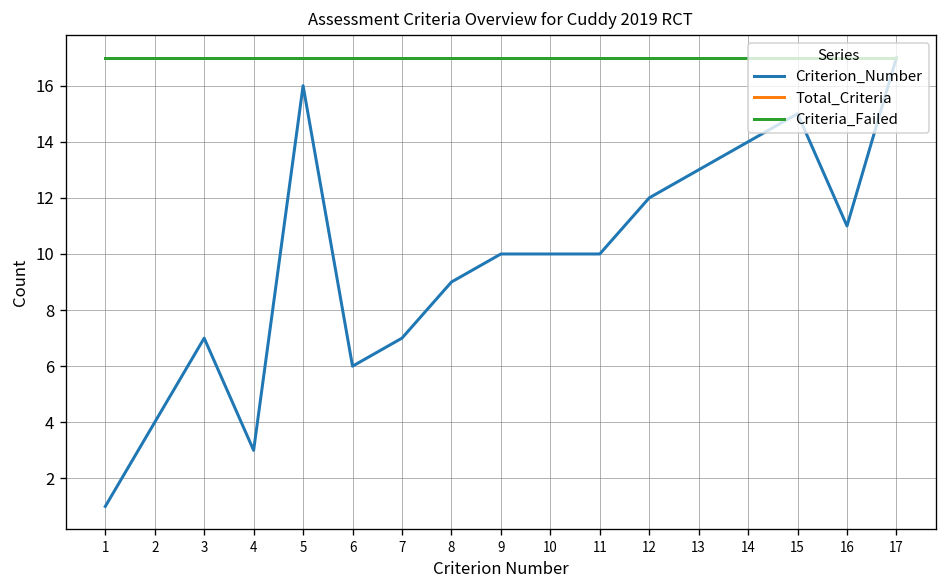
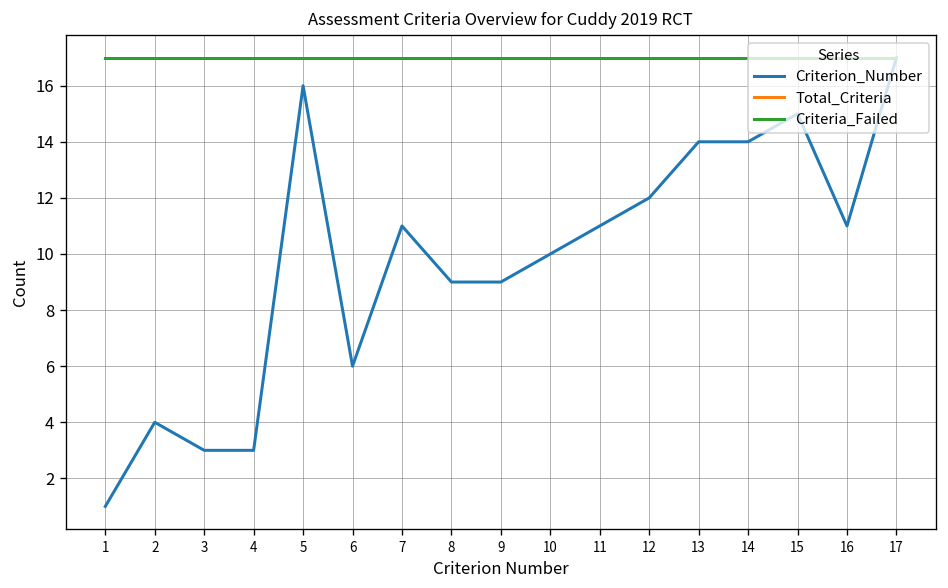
Criterion_Number, 3: 7 -> 3
Criterion_Number, 7: 7 -> 11
Criterion_Number, 9: 10 -> 9
Criterion_Number, 11: 10 -> 11
Criterion_Number, 13: 13 -> 14
